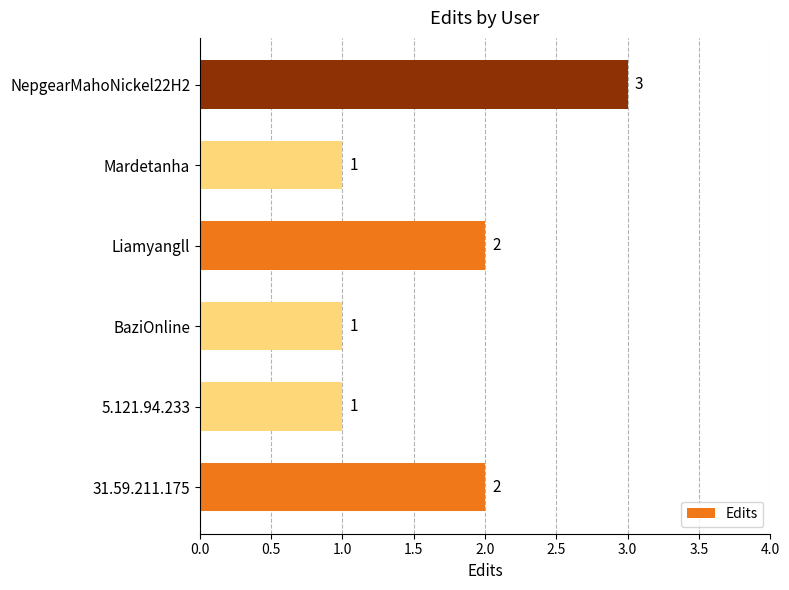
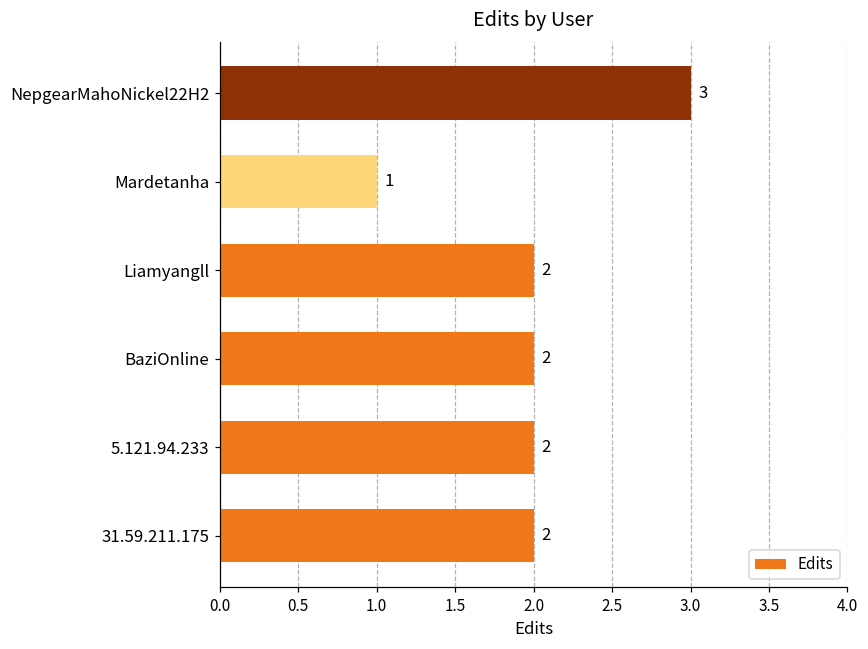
BaziOnline: 1 -> 2
5.121.94.233: 1 -> 2
